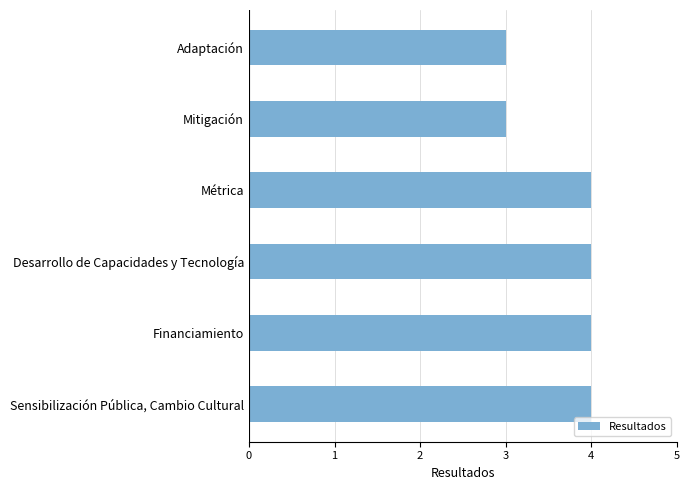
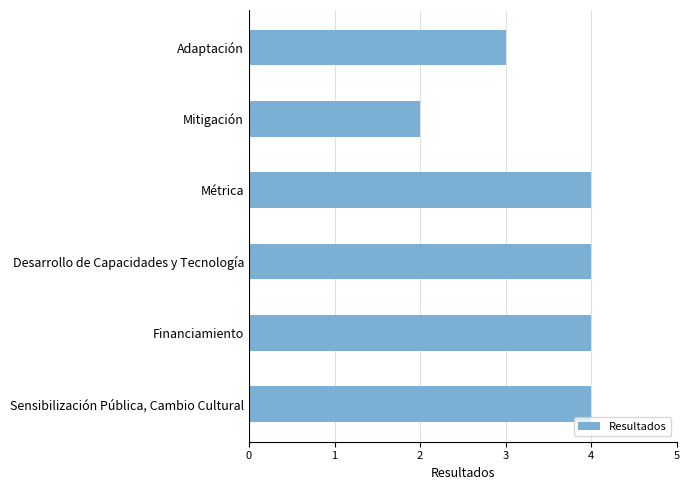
Mitigación: 3 -> 2
